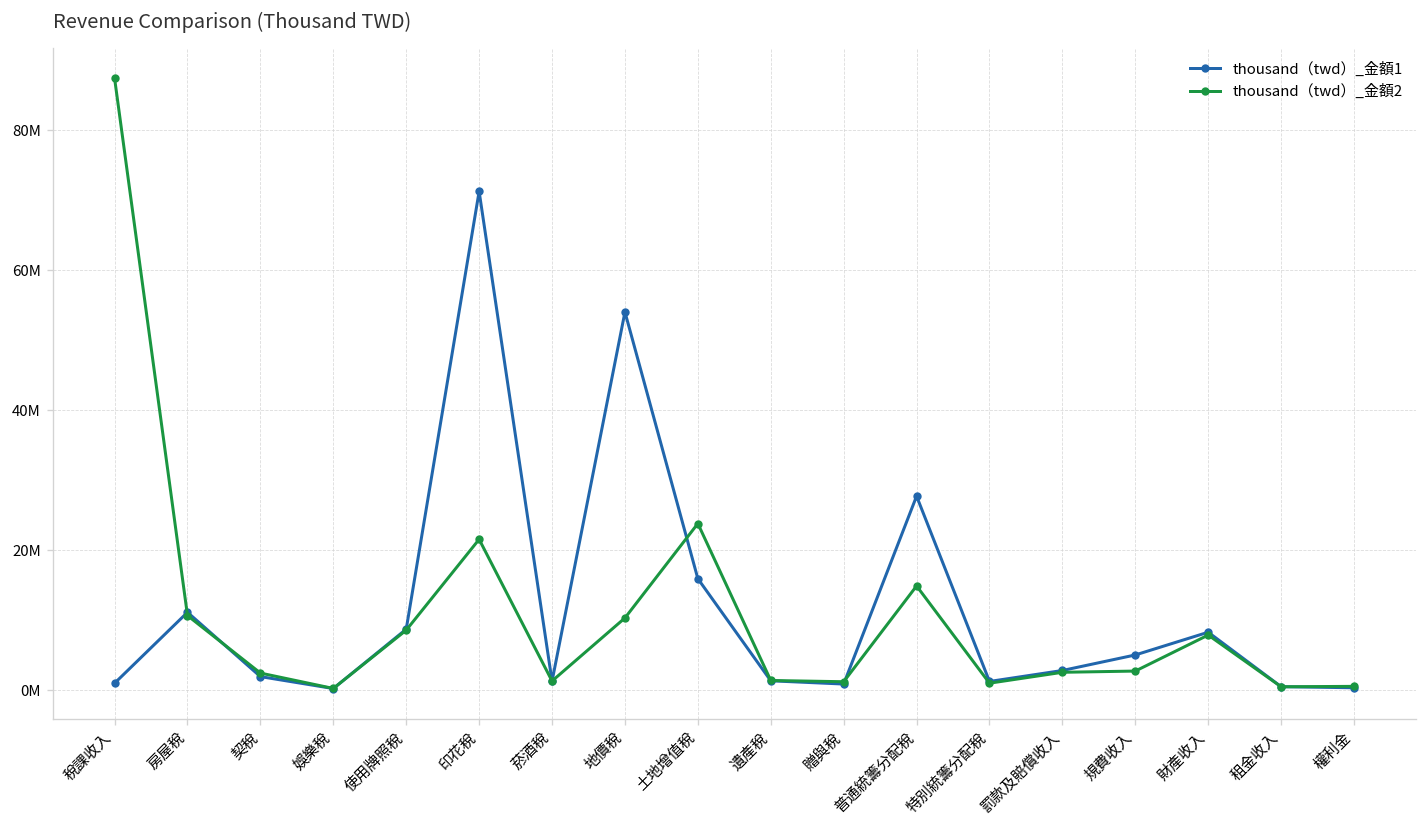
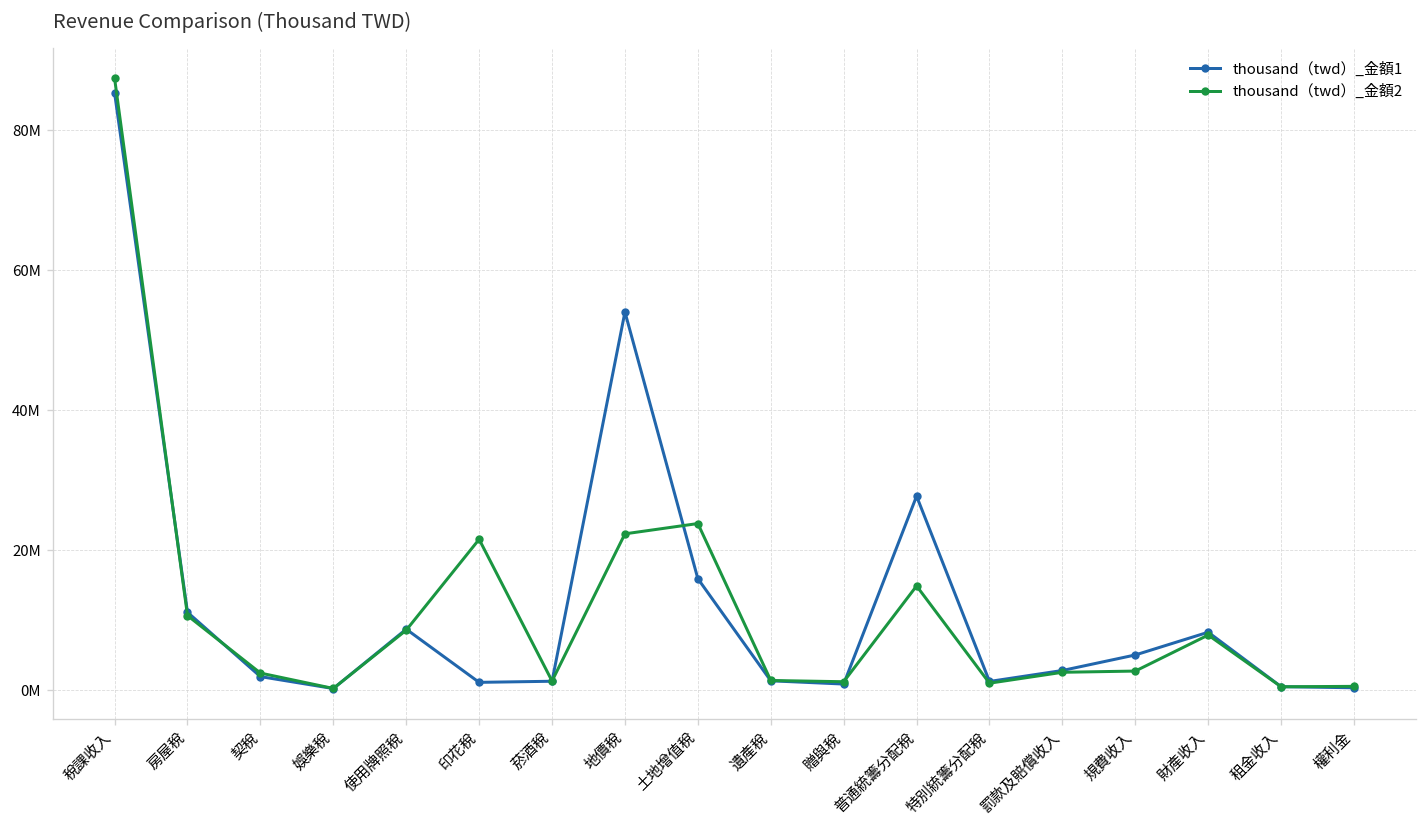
thousand（twd）_金額1, 稅課收入: 1000000 -> 85000000
thousand（twd）_金額1, 印花稅: 71000000 -> 1000000
thousand（twd）_金額2, 地價稅: 10000000 -> 22000000
